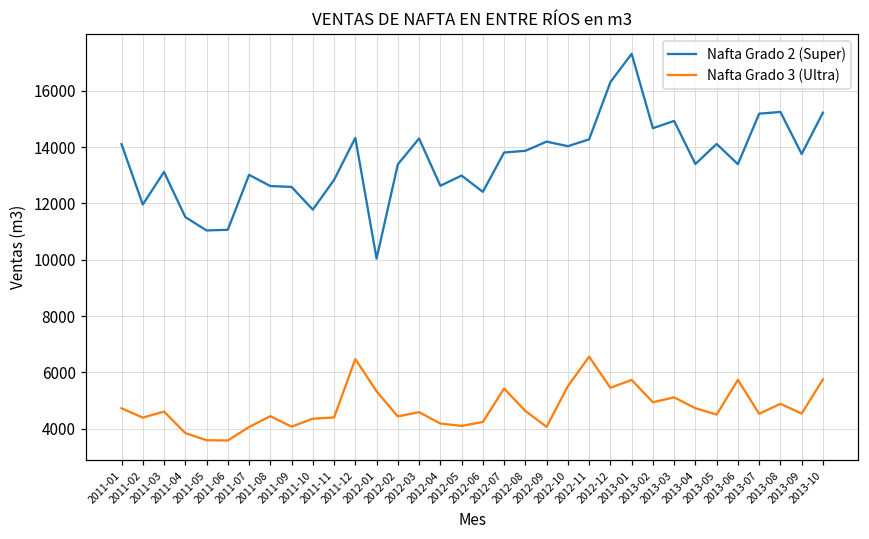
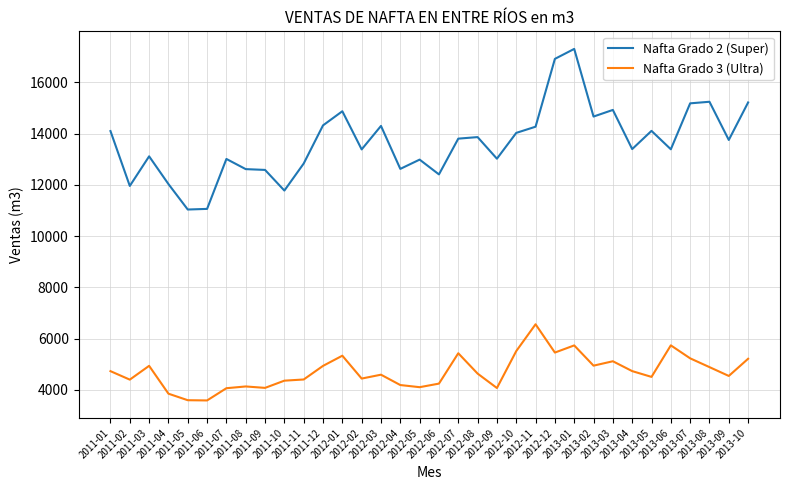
Nafta Grado 3 (Ultra), 2011-03: 4600 -> 4900
Nafta Grado 2 (Super), 2011-04: 11500 -> 12000
Nafta Grado 3 (Ultra), 2011-08: 4400 -> 4100
Nafta Grado 3 (Ultra), 2011-12: 6500 -> 4900
Nafta Grado 2 (Super), 2012-01: 10000 -> 14900
Nafta Grado 2 (Super), 2012-09: 14200 -> 13000
Nafta Grado 2 (Super), 2012-12: 16300 -> 16900
Nafta Grado 3 (Ultra), 2013-07: 4500 -> 5200
Nafta Grado 3 (Ultra), 2013-10: 5700 -> 5200
